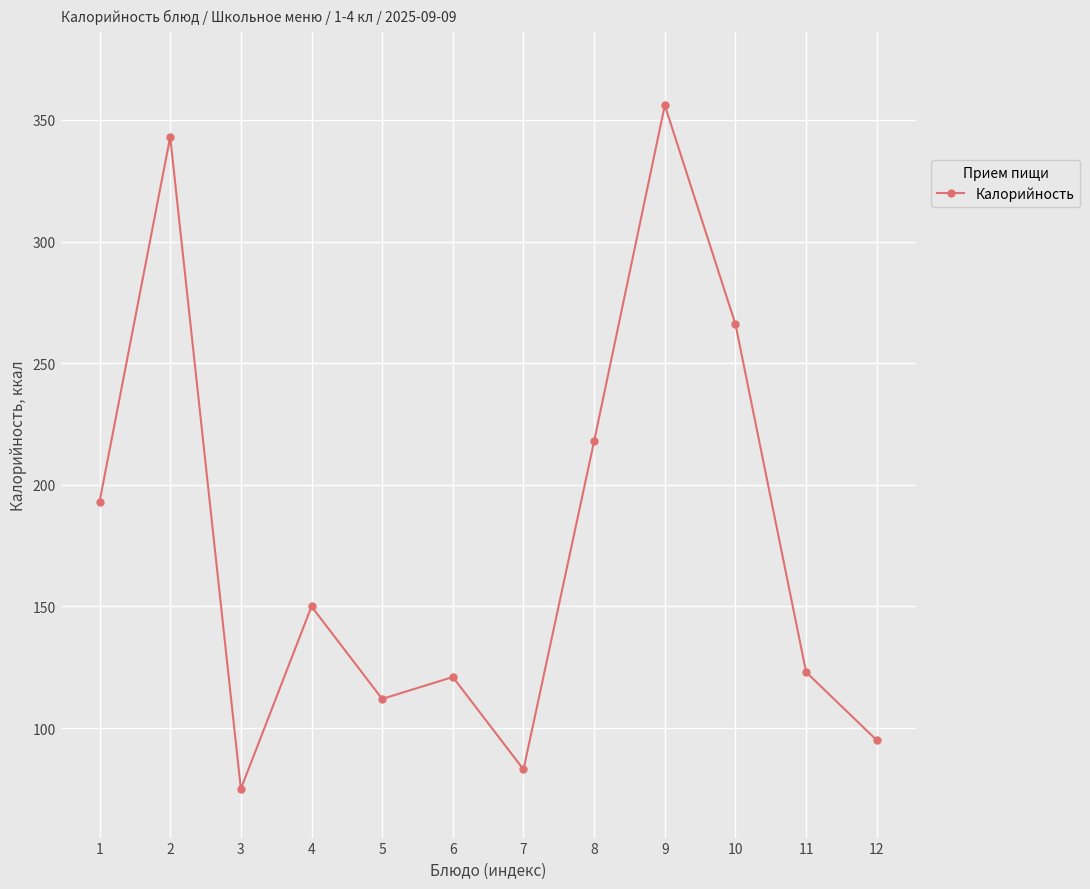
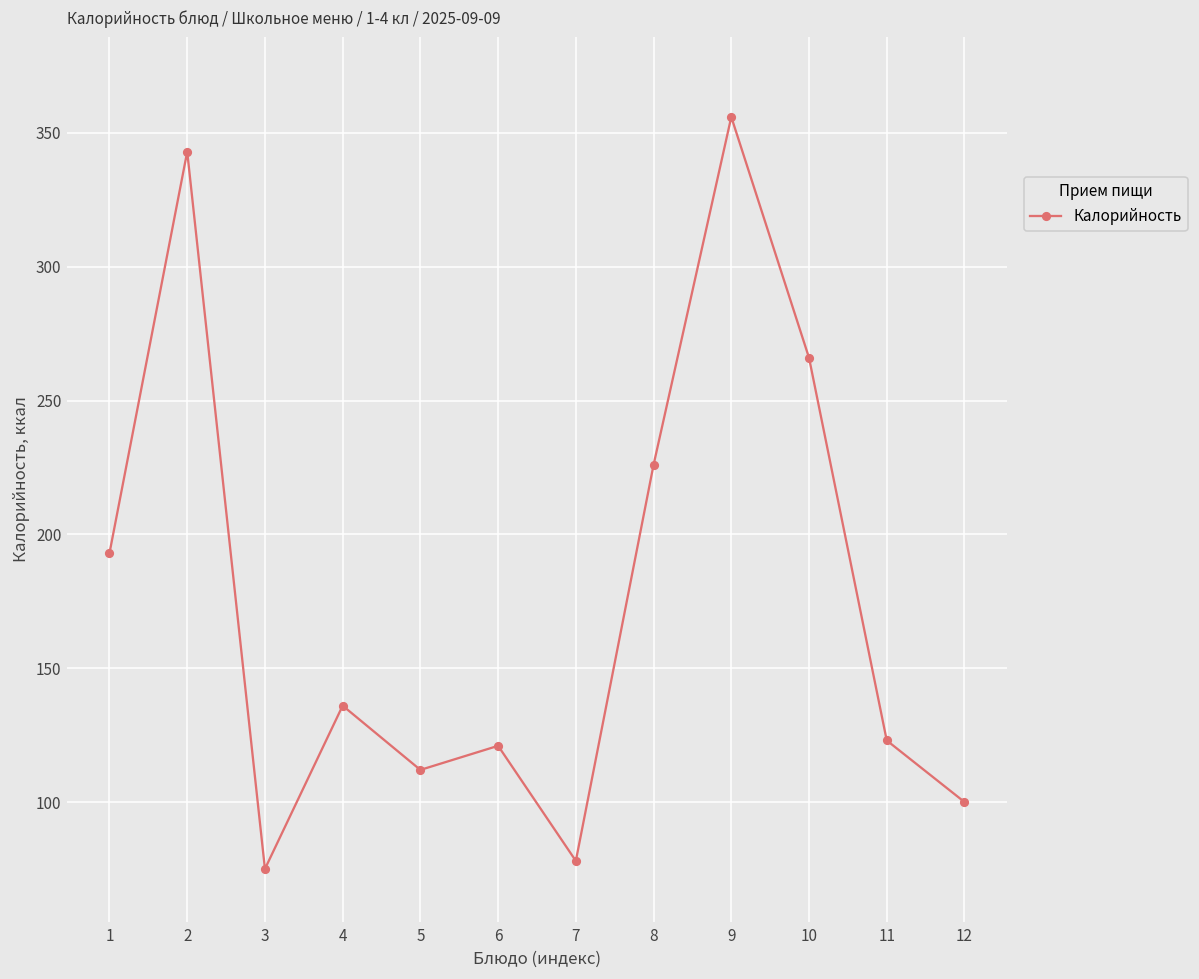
4: 150 -> 136
7: 83 -> 78
8: 218 -> 226
12: 95 -> 100
